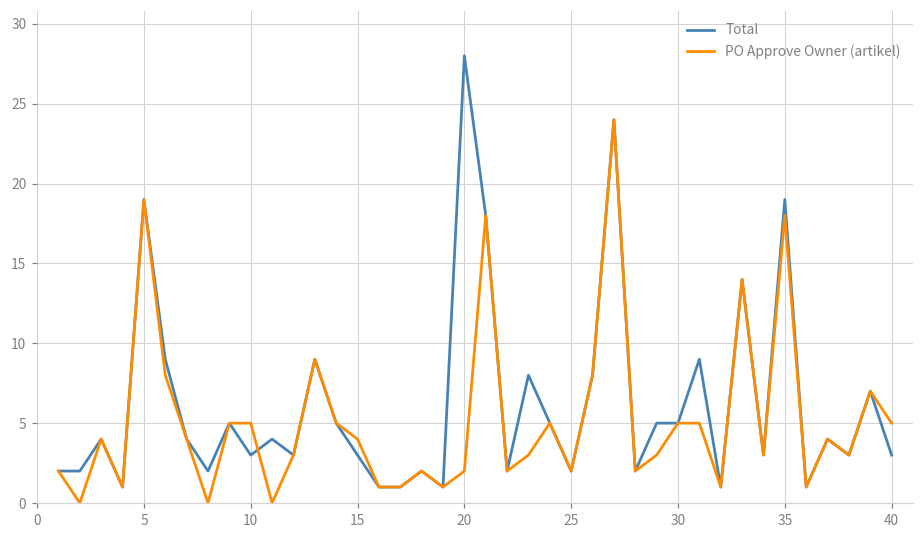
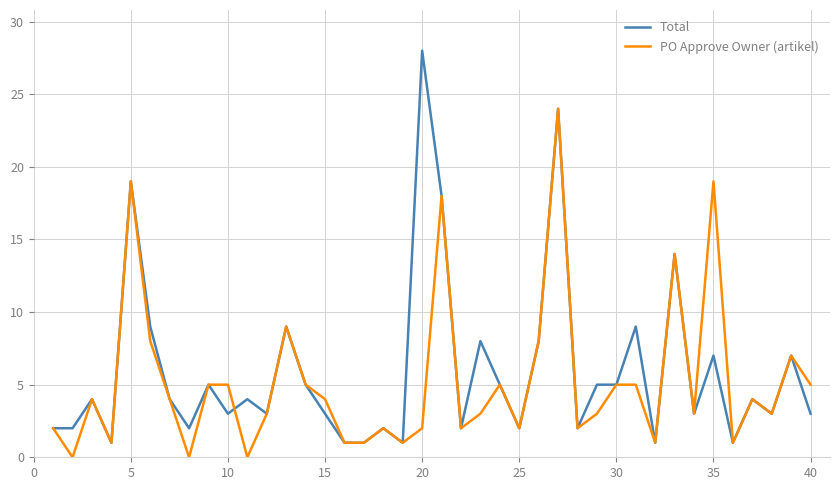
Total, 35: 19 -> 7
PO Approve Owner (artikel), 35: 18 -> 19
